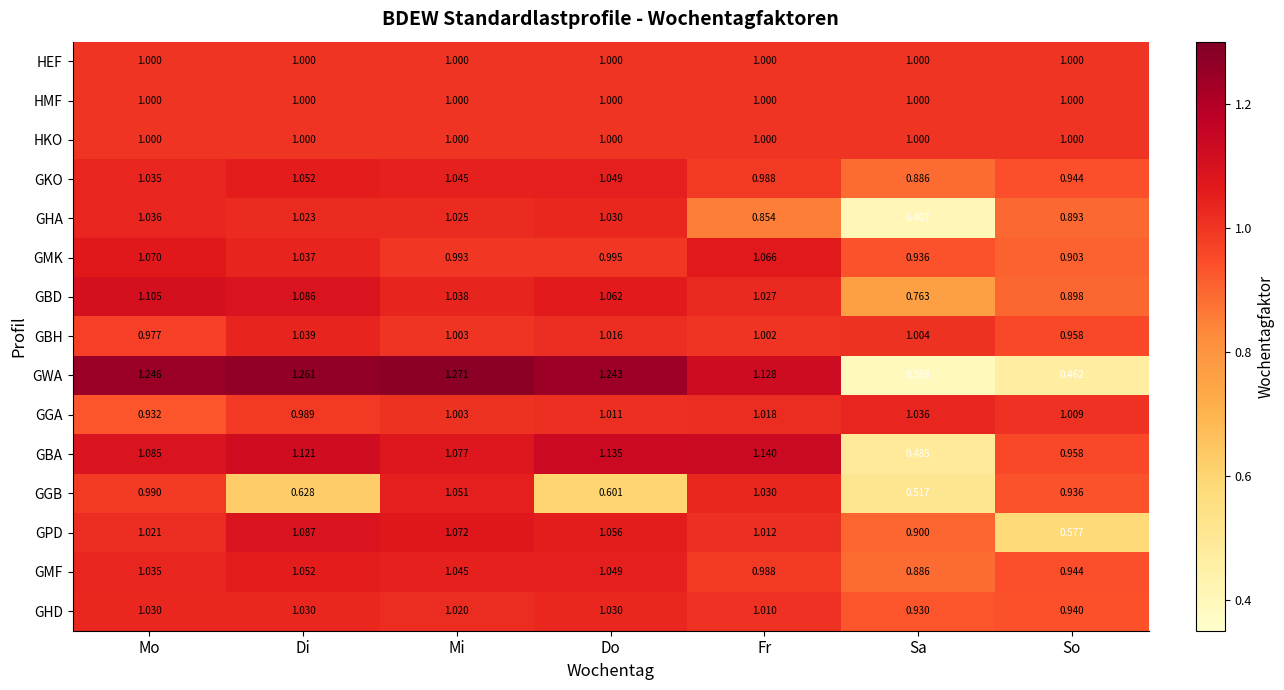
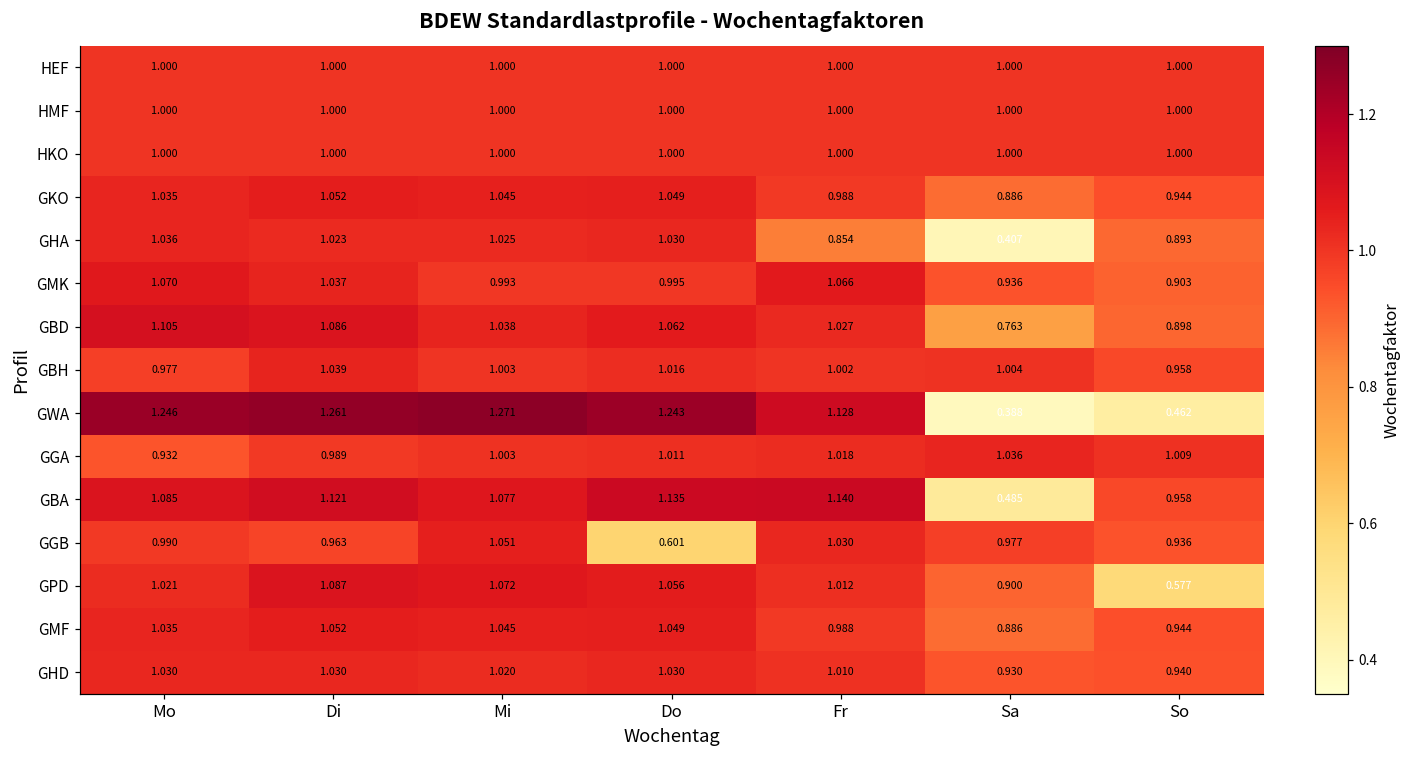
GGB, Di: 0.628 -> 0.963
GGB, Sa: 0.517 -> 0.977
